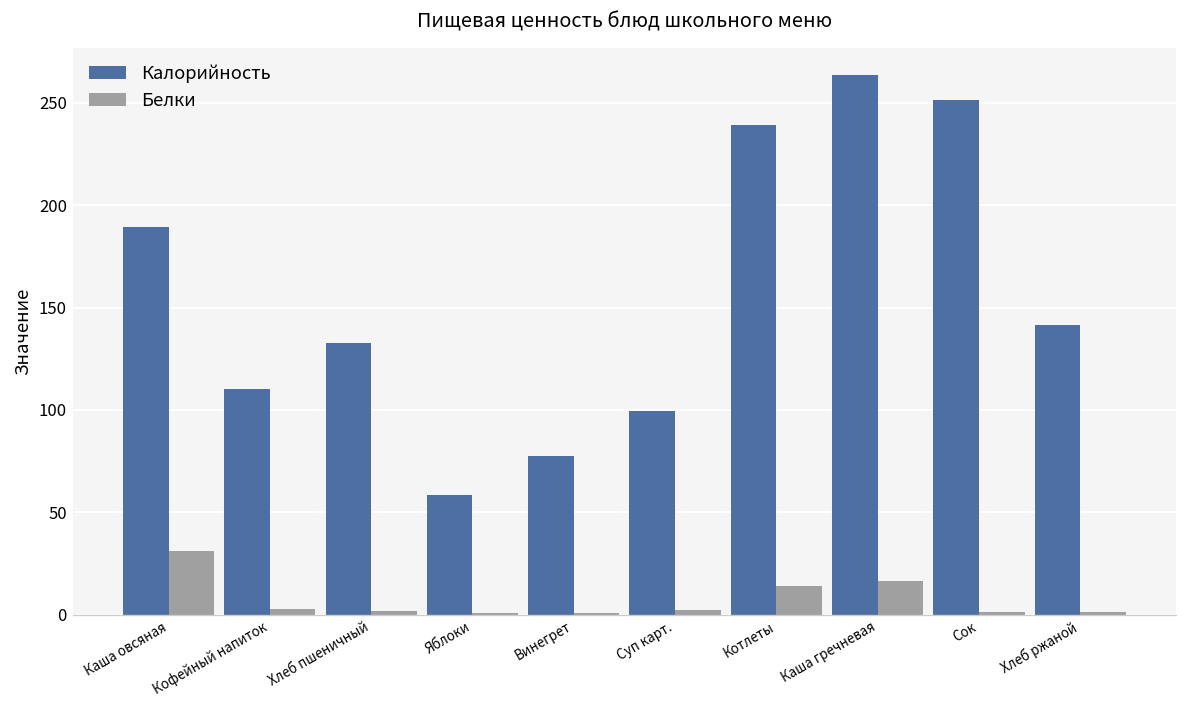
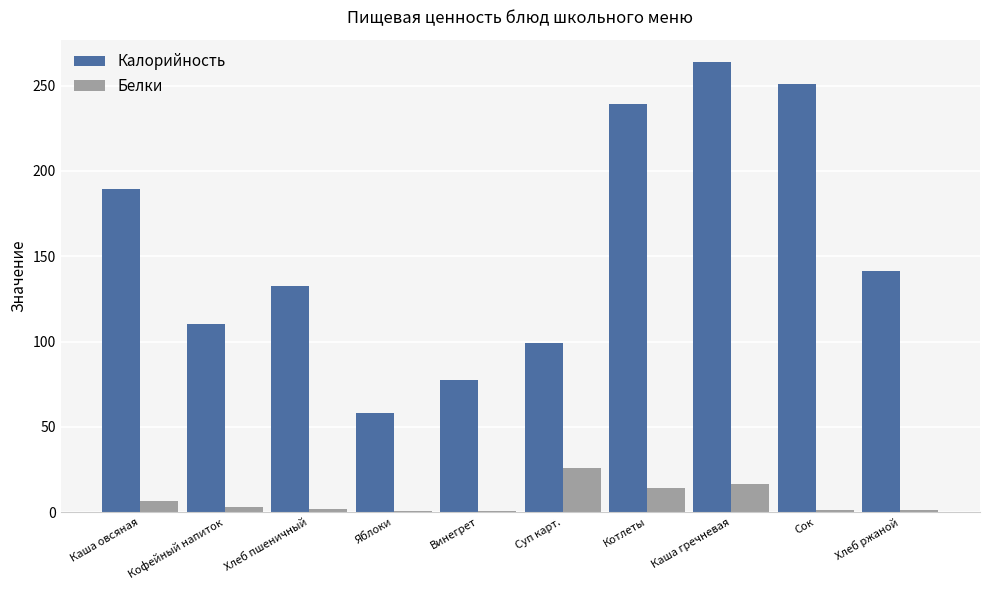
Белки, Каша овсяная: 31 -> 6
Белки, Суп карт.: 2 -> 26
